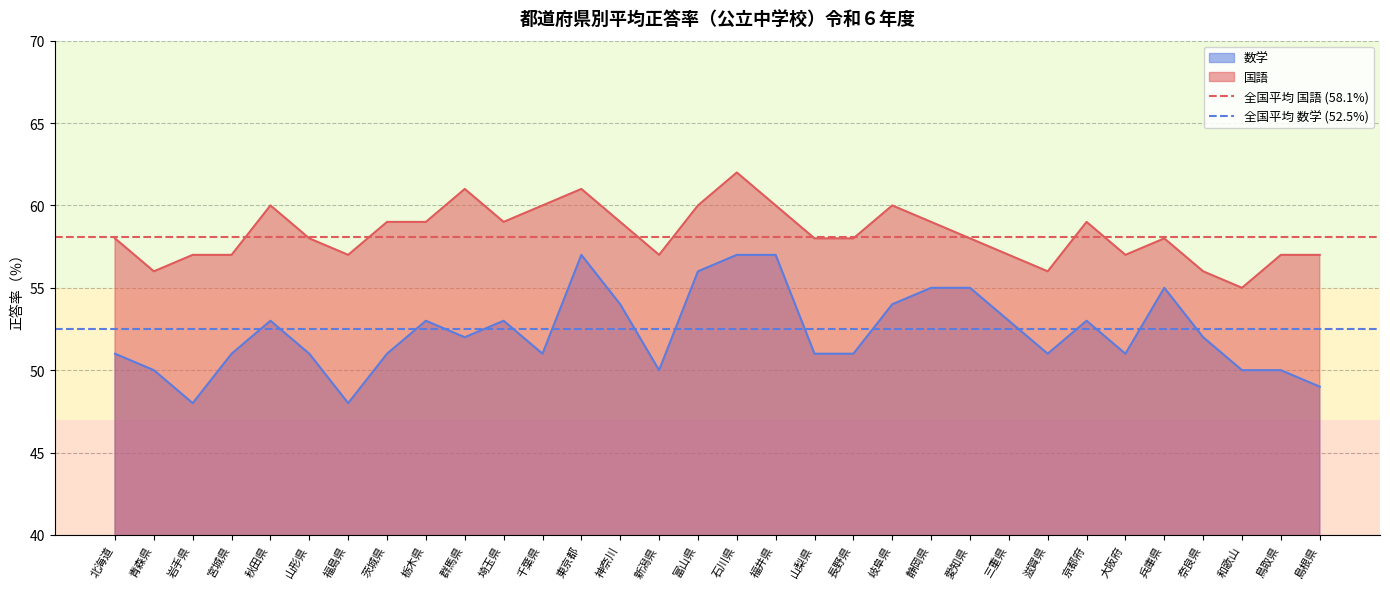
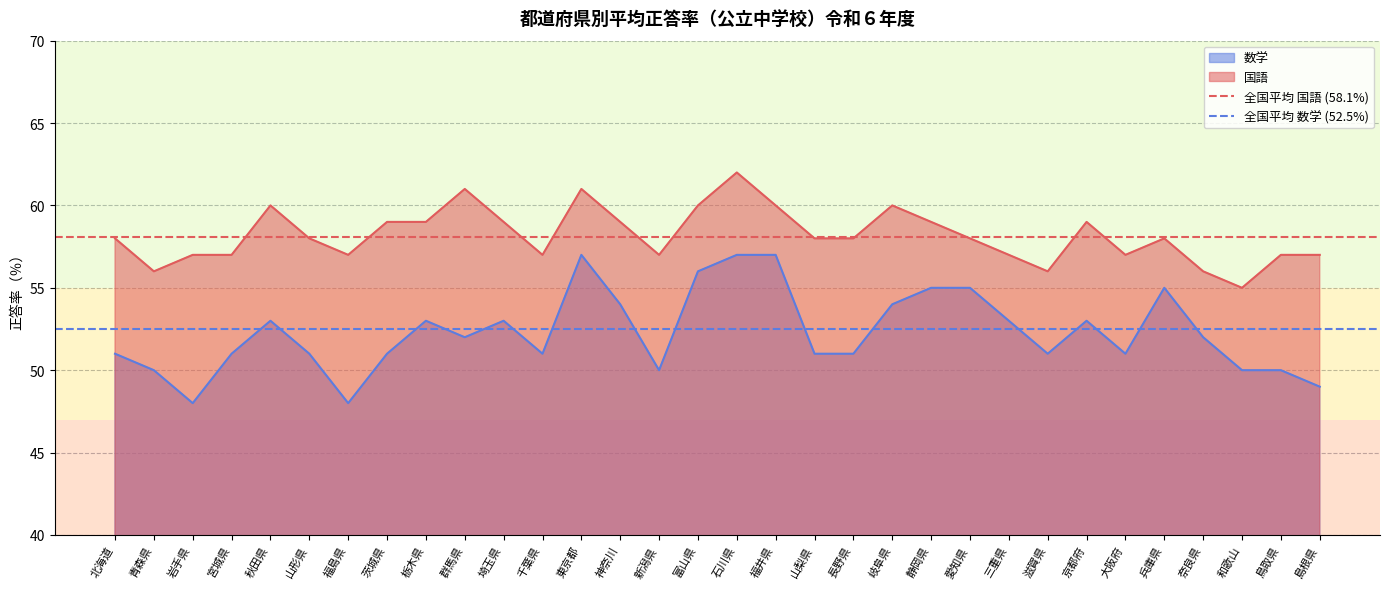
国語, 千葉県: 60 -> 57
